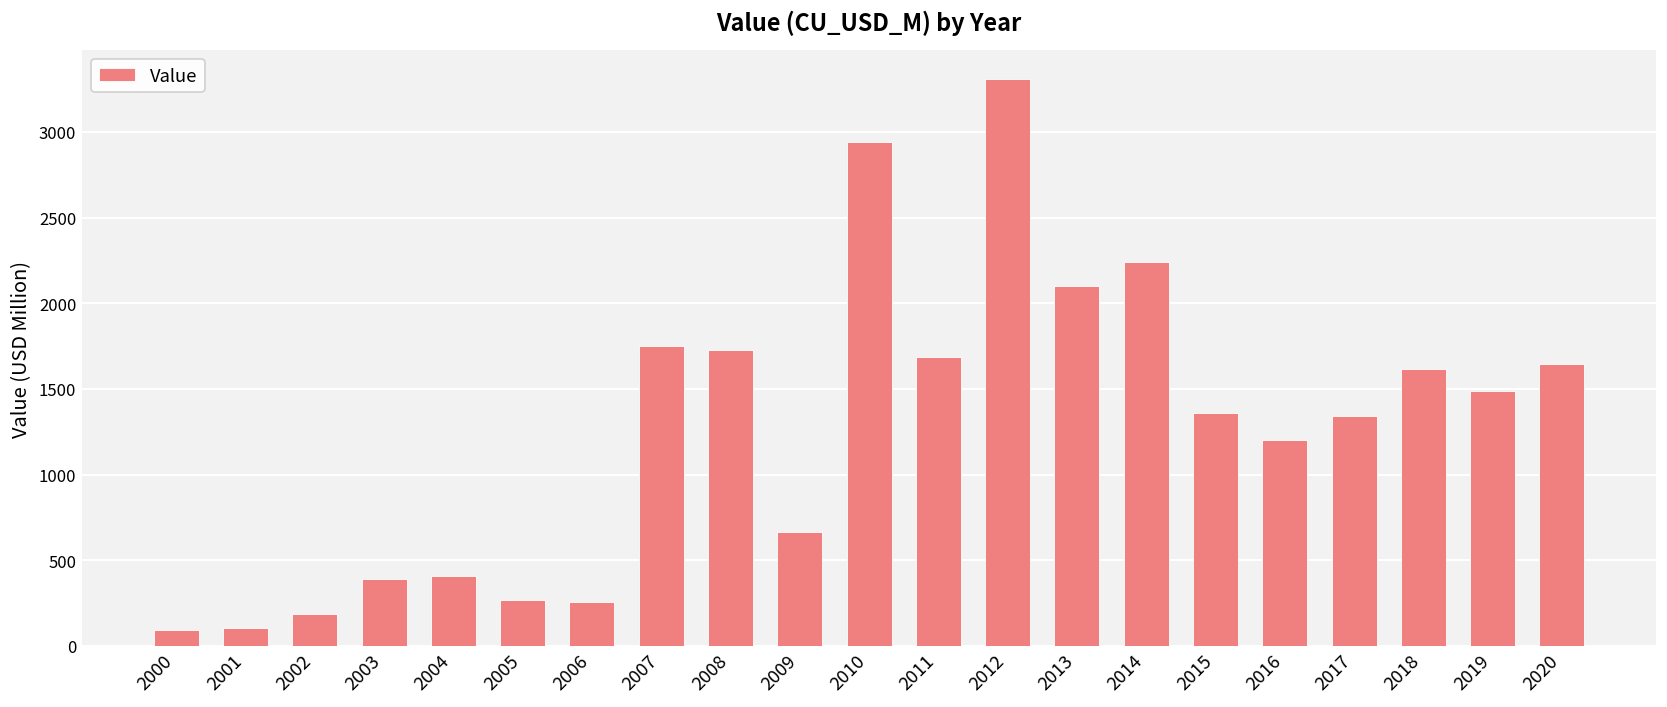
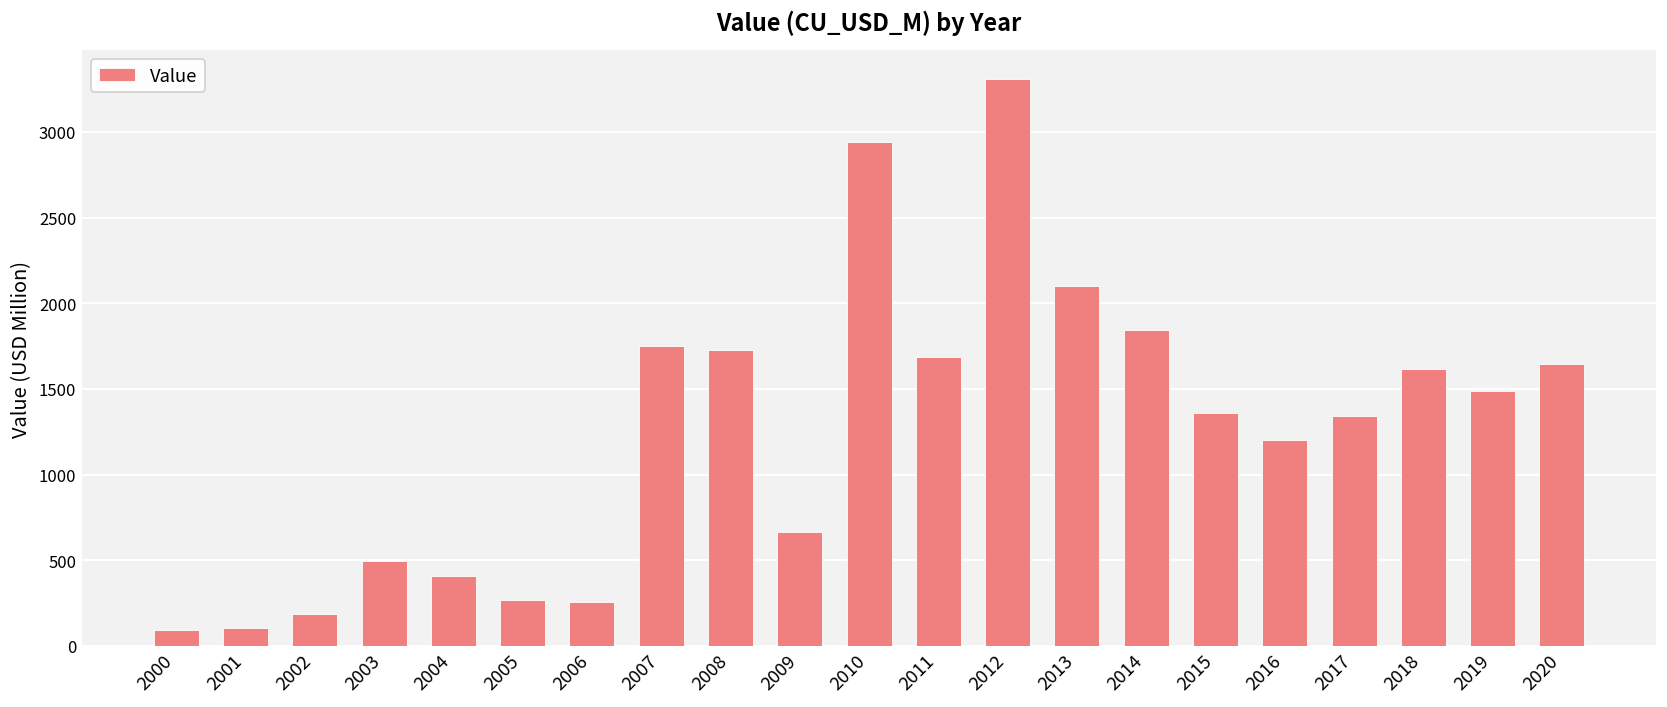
2003: 390 -> 500
2014: 2240 -> 1840
